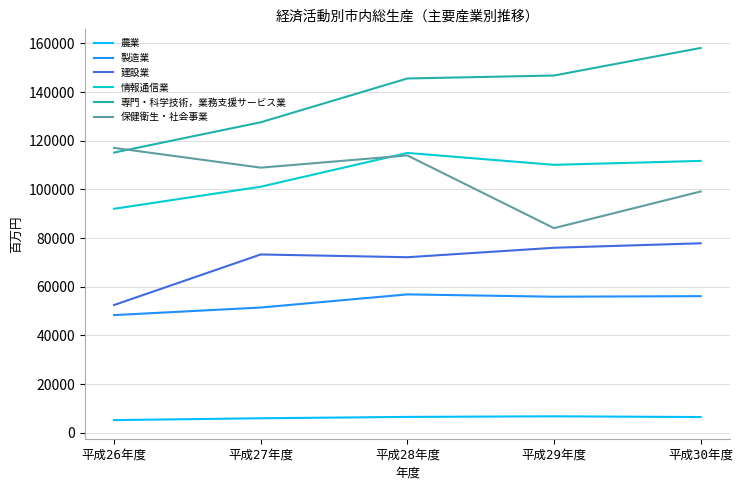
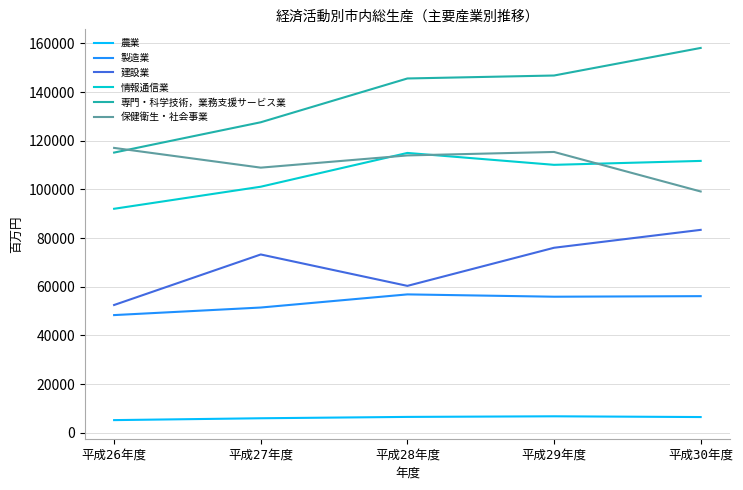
建設業, 平成28年度: 72000 -> 60000
保健衛生・社会事業, 平成29年度: 84000 -> 115000
建設業, 平成30年度: 78000 -> 83000
